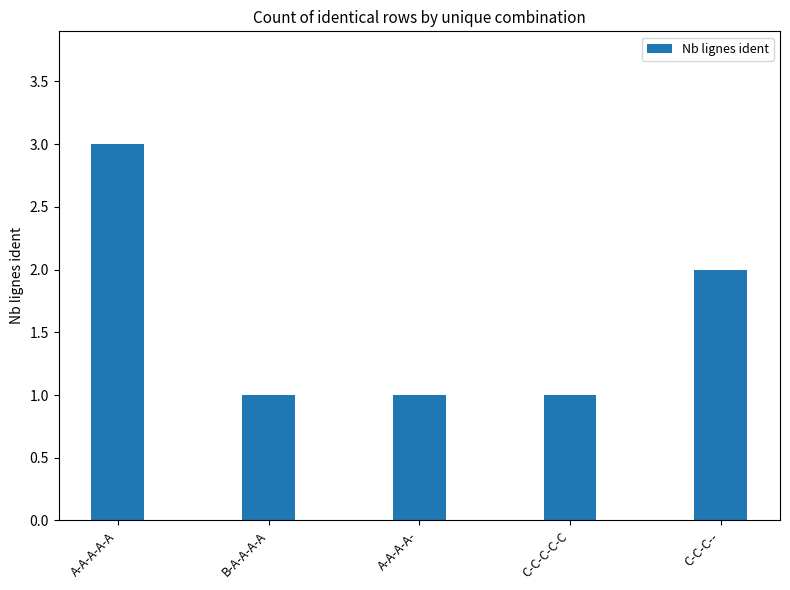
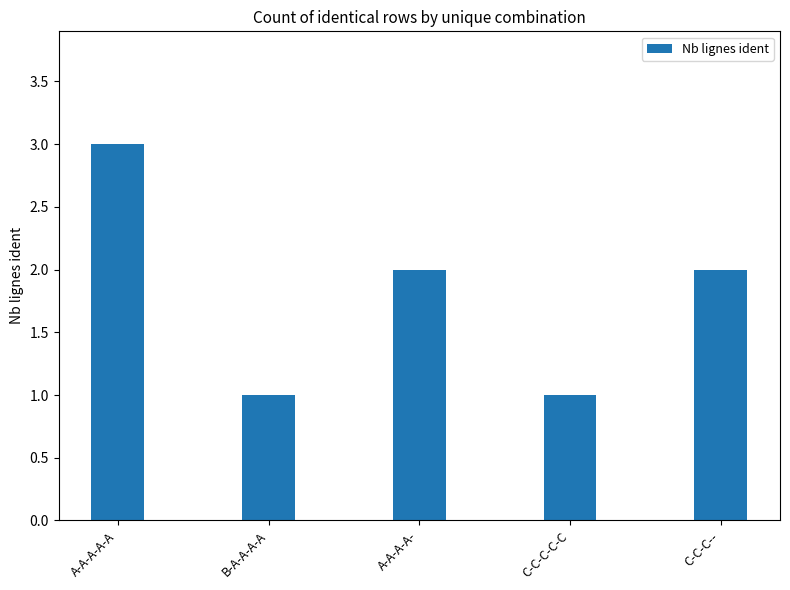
A-A-A-A-: 1 -> 2
